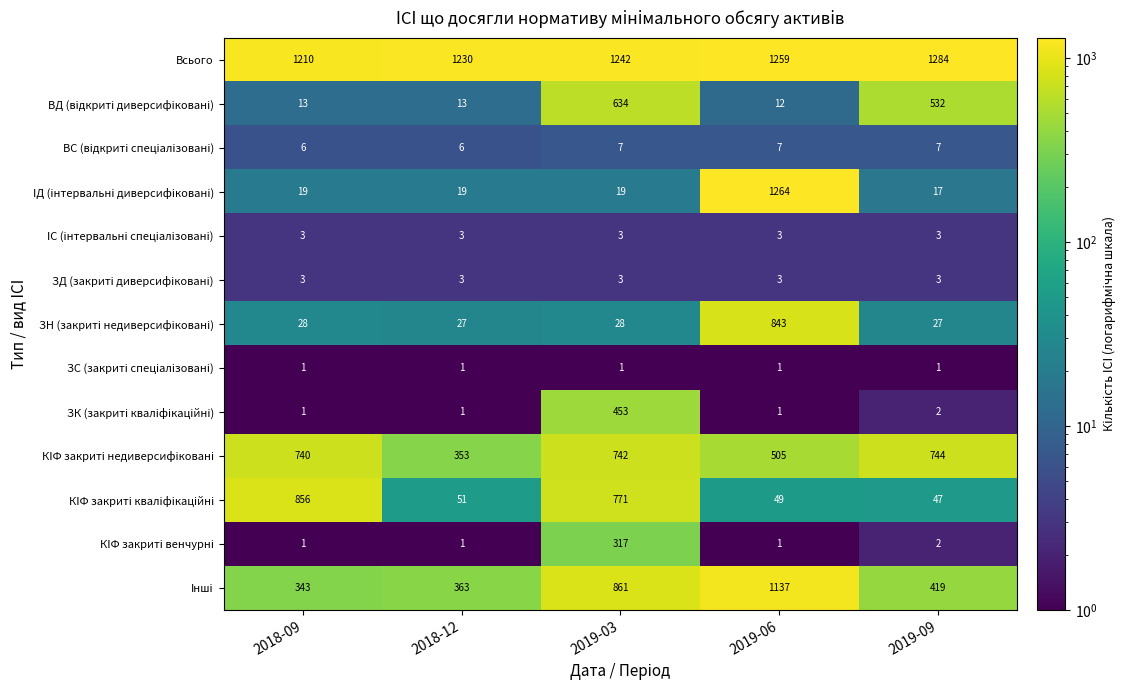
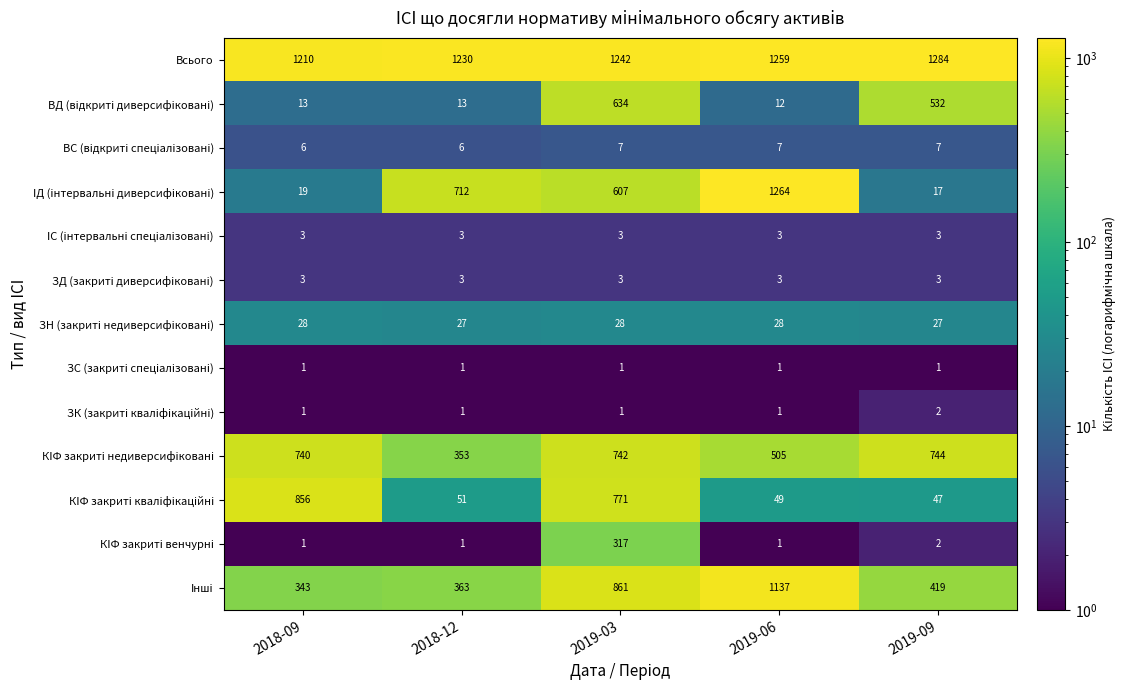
ІД (інтервальні диверсифіковані), 2018-12: 19 -> 712
ІД (інтервальні диверсифіковані), 2019-03: 19 -> 607
ЗН (закриті недиверсифіковані), 2019-06: 843 -> 28
ЗК (закриті кваліфікаційні), 2019-03: 453 -> 1
